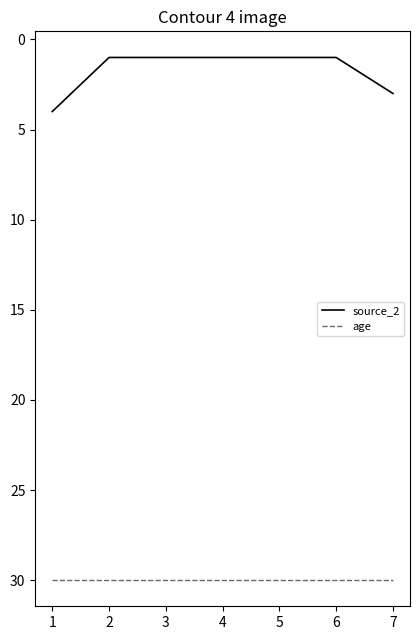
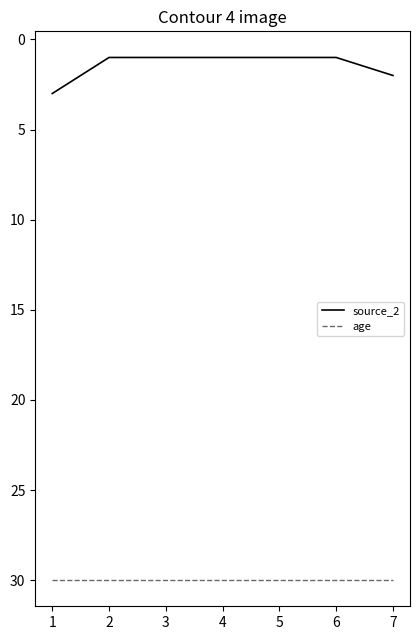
source_2, 1: 4 -> 3
source_2, 7: 3 -> 2
